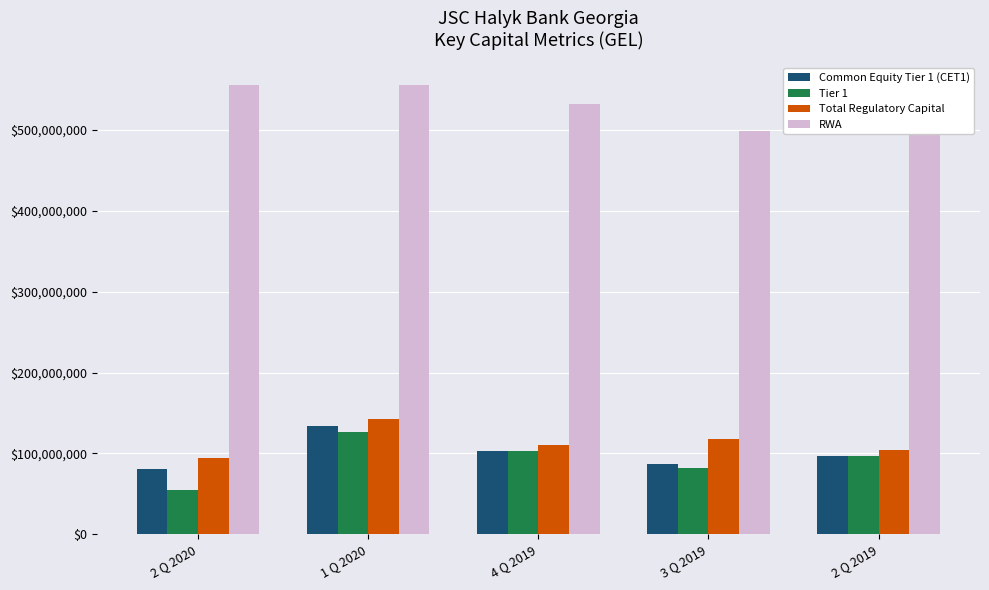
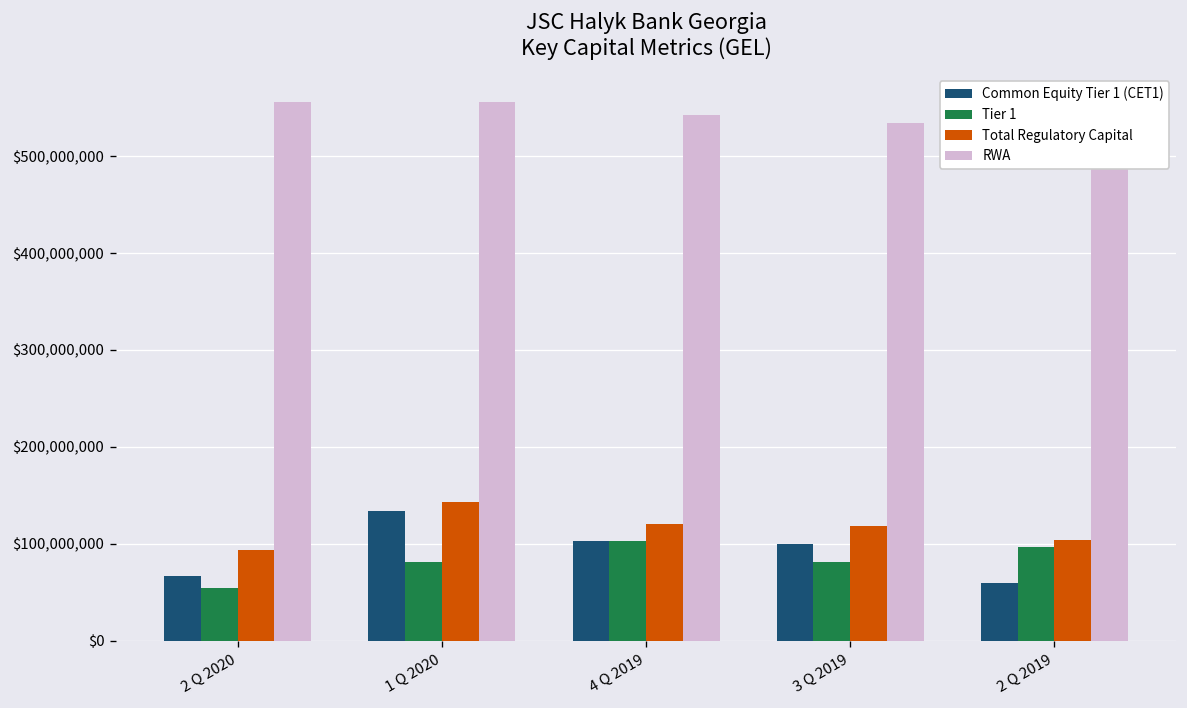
Common Equity Tier 1 (CET1), 2 Q 2020: $80,000,000 -> $70,000,000
Tier 1, 1 Q 2020: $130,000,000 -> $80,000,000
Total Regulatory Capital, 4 Q 2019: $110,000,000 -> $120,000,000
RWA, 4 Q 2019: $530,000,000 -> $540,000,000
Common Equity Tier 1 (CET1), 3 Q 2019: $90,000,000 -> $100,000,000
RWA, 3 Q 2019: $500,000,000 -> $530,000,000
Common Equity Tier 1 (CET1), 2 Q 2019: $100,000,000 -> $60,000,000
